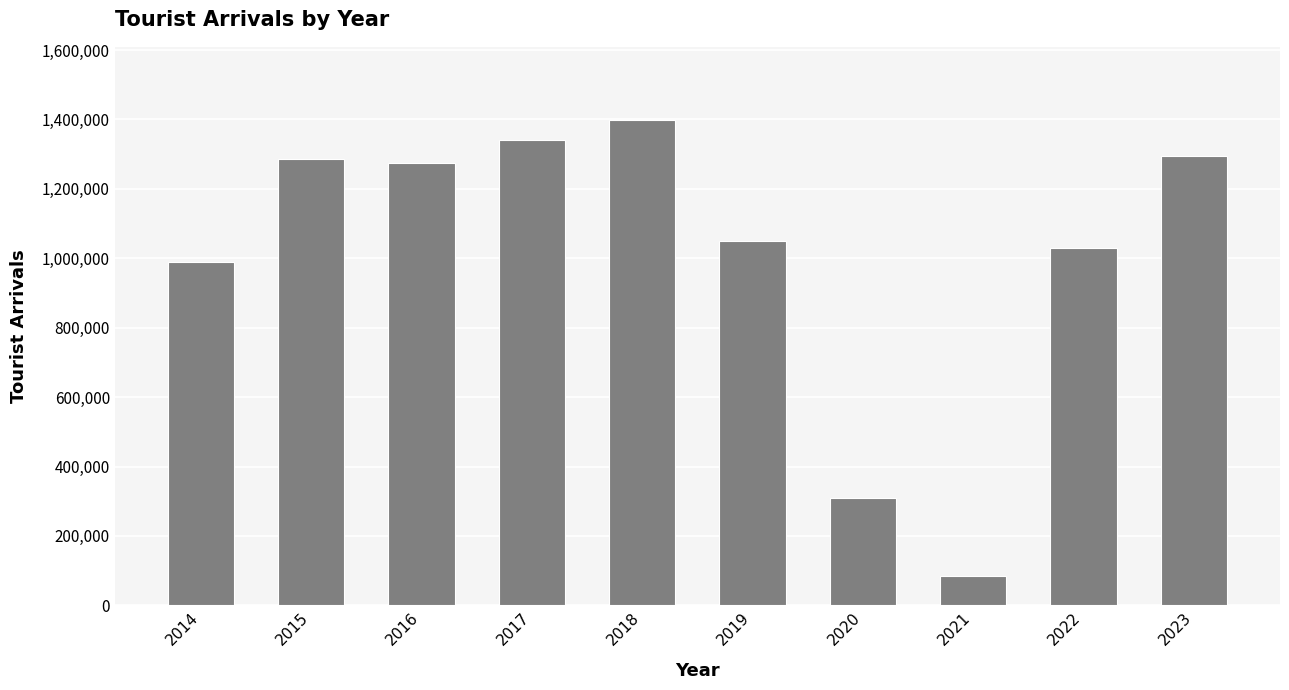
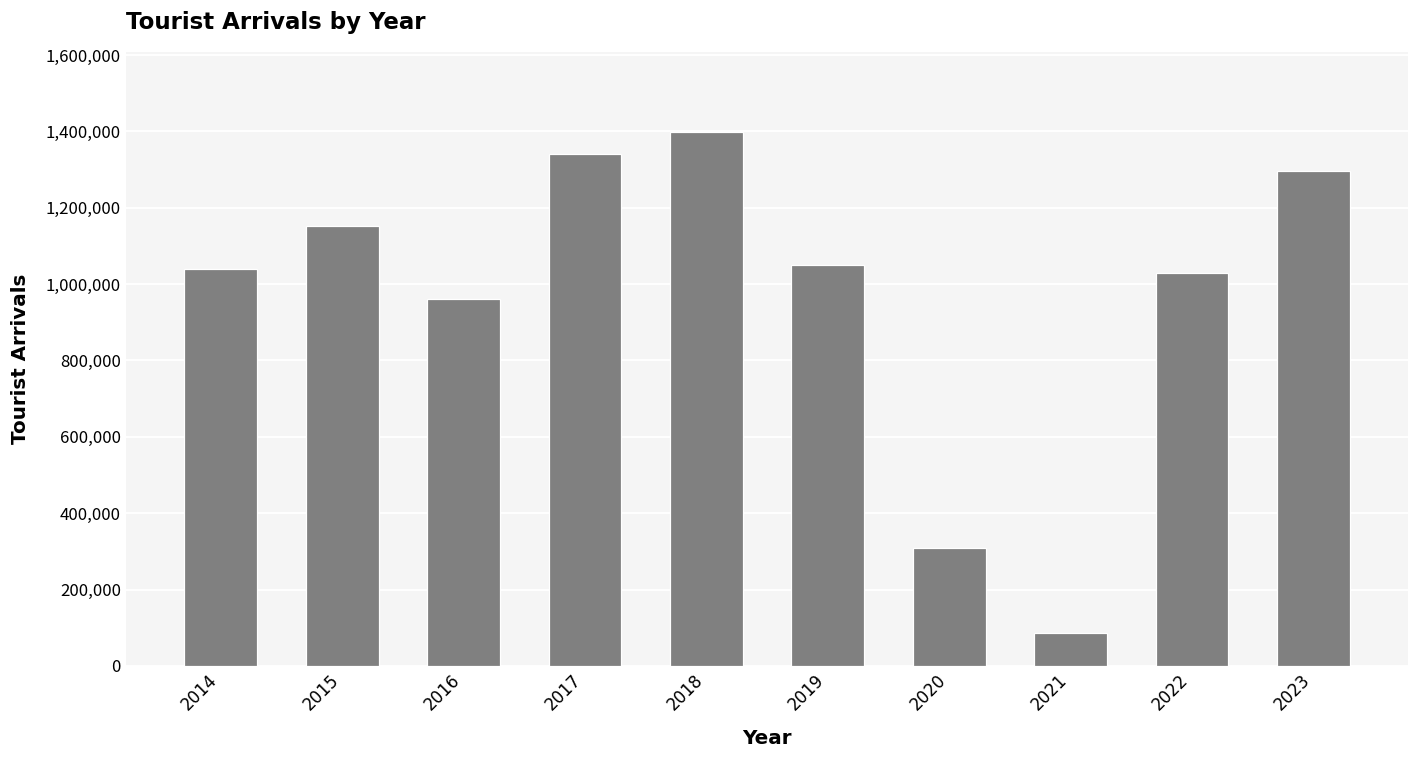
2014: 990,000 -> 1,040,000
2015: 1,290,000 -> 1,150,000
2016: 1,280,000 -> 960,000
